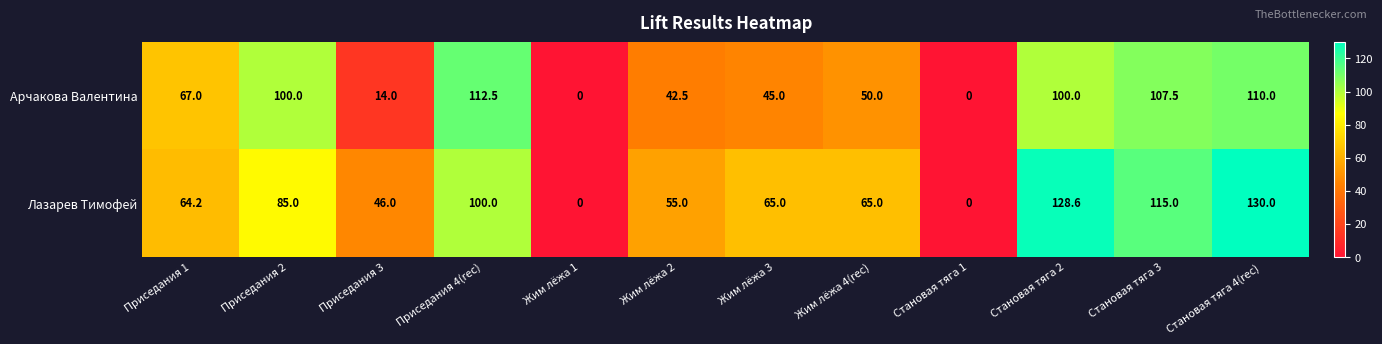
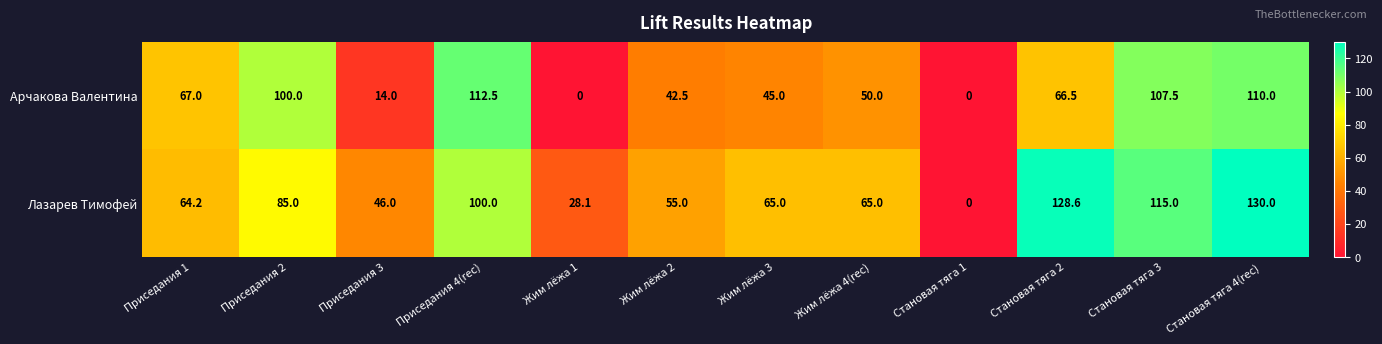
Арчакова Валентина, Становая тяга 2: 100.0 -> 66.5
Лазарев Тимофей, Жим лёжа 1: 0 -> 28.1
